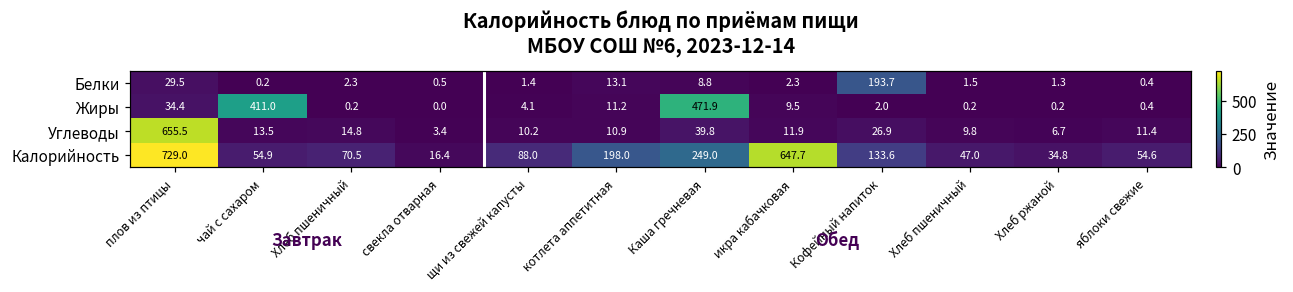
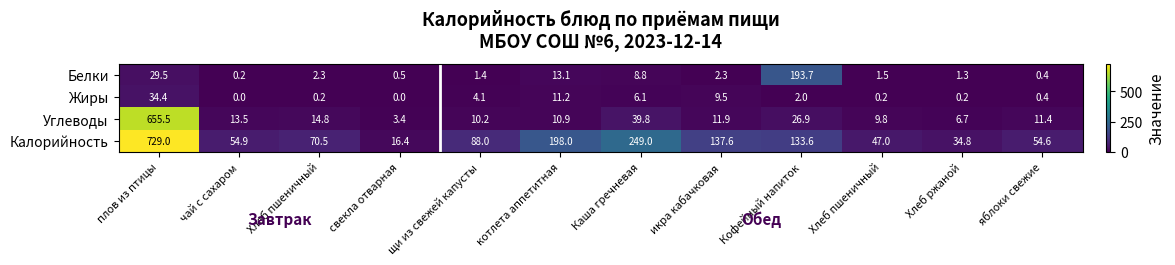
Жиры, чай с сахаром: 411.0 -> 0.0
Жиры, Каша гречневая: 471.9 -> 6.1
Калорийность, икра кабачковая: 647.7 -> 137.6
